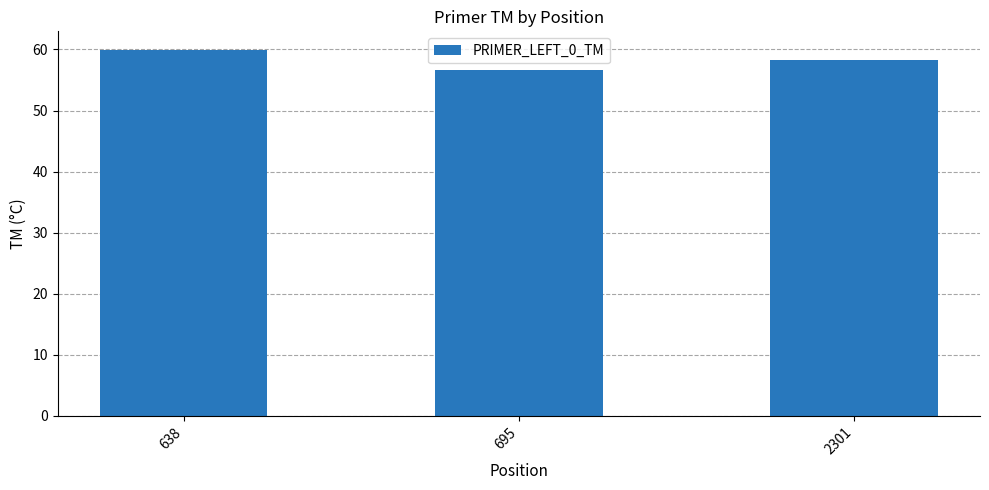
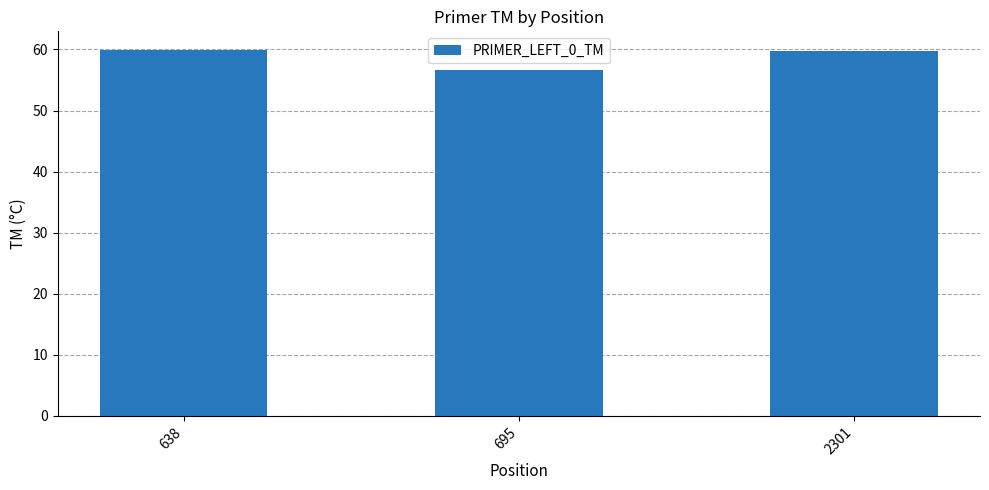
2301: 58 -> 60
